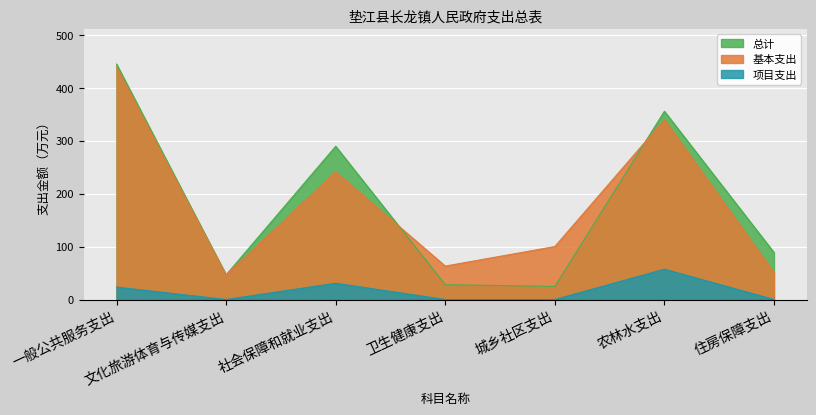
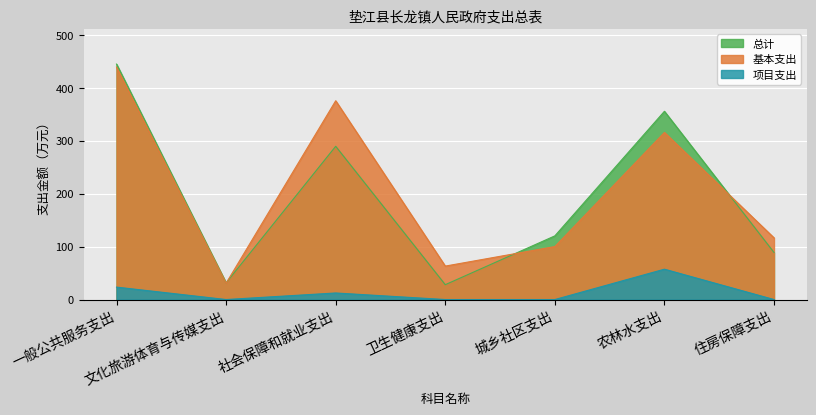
总计, 文化旅游体育与传媒支出: 50 -> 30
基本支出, 文化旅游体育与传媒支出: 50 -> 30
基本支出, 社会保障和就业支出: 240 -> 380
项目支出, 社会保障和就业支出: 30 -> 10
总计, 城乡社区支出: 20 -> 120
基本支出, 农林水支出: 340 -> 320
基本支出, 住房保障支出: 50 -> 120
